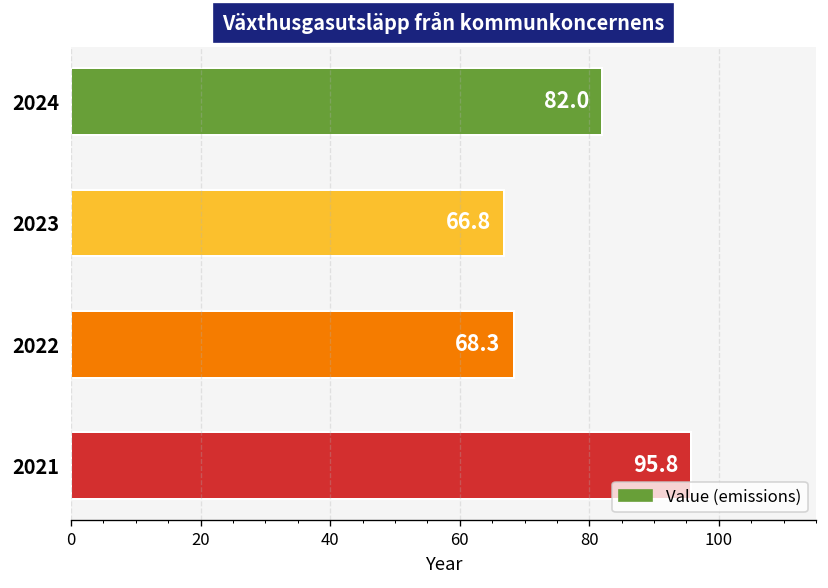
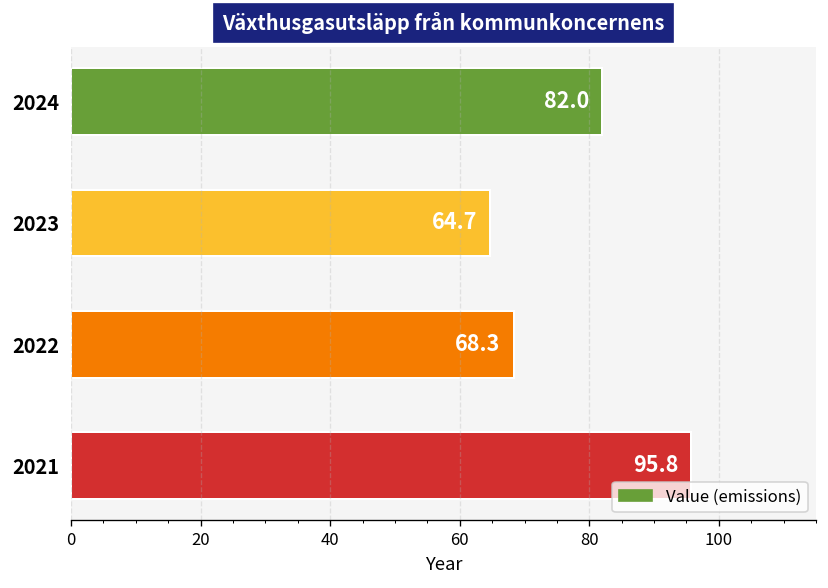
2023: 66.8 -> 64.7
